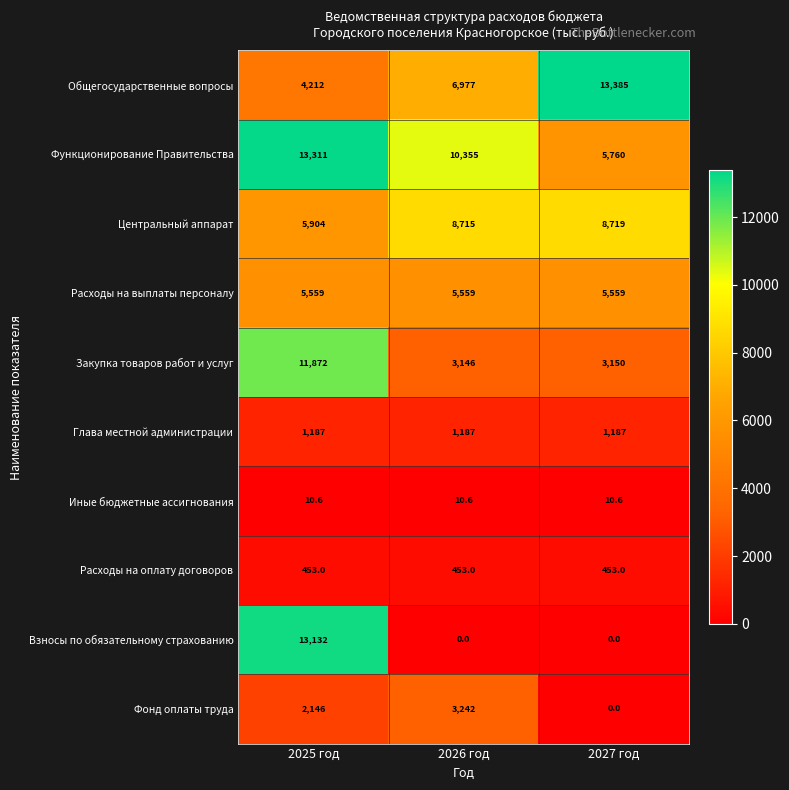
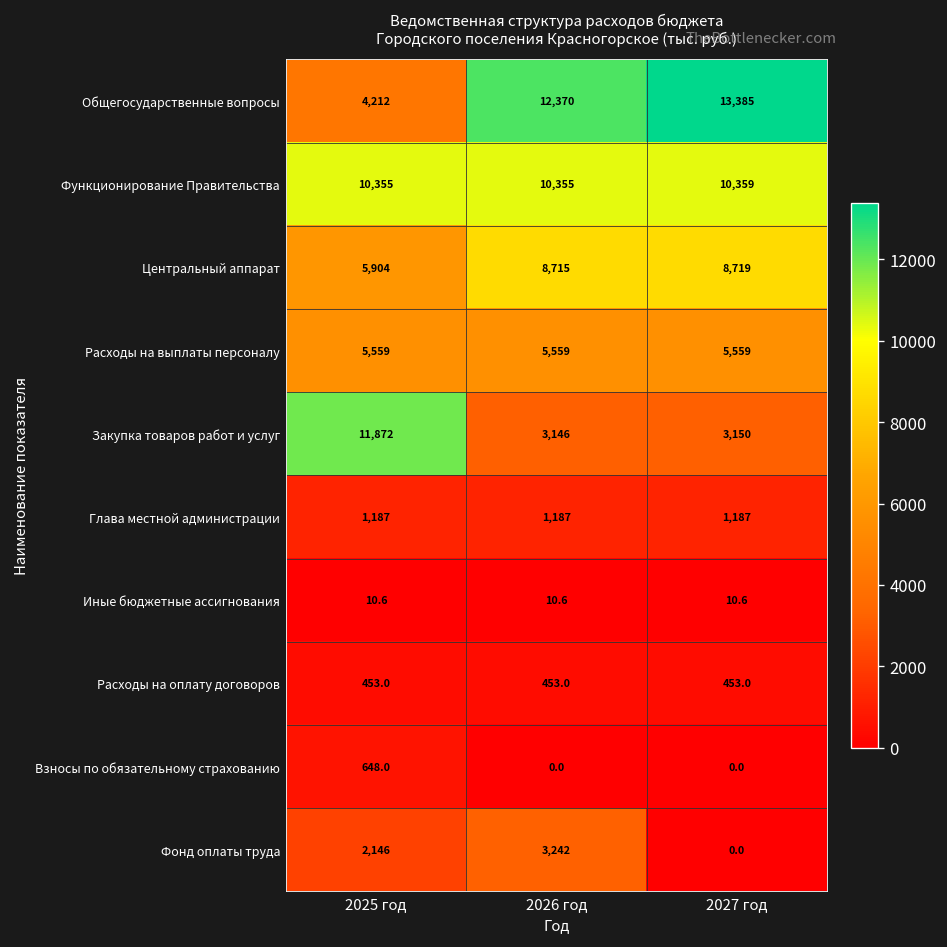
Общегосударственные вопросы, 2026 год: 6,977 -> 12,370
Функционирование Правительства, 2025 год: 13,311 -> 10,355
Функционирование Правительства, 2027 год: 5,760 -> 10,359
Взносы по обязательному страхованию, 2025 год: 13,132 -> 648.0
